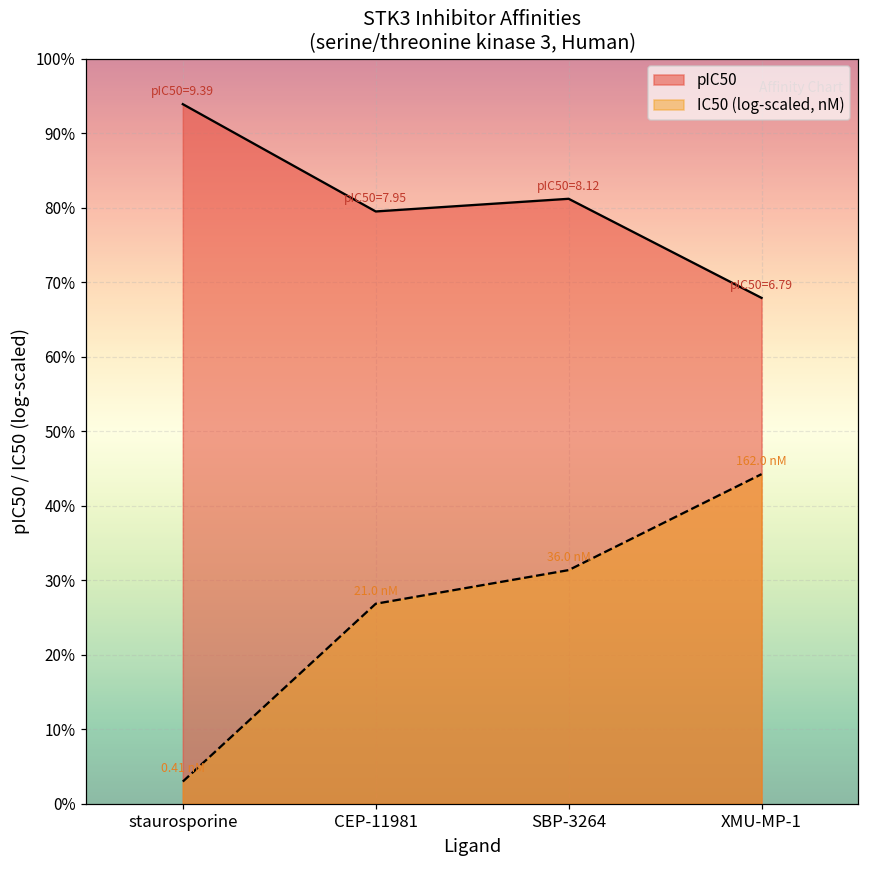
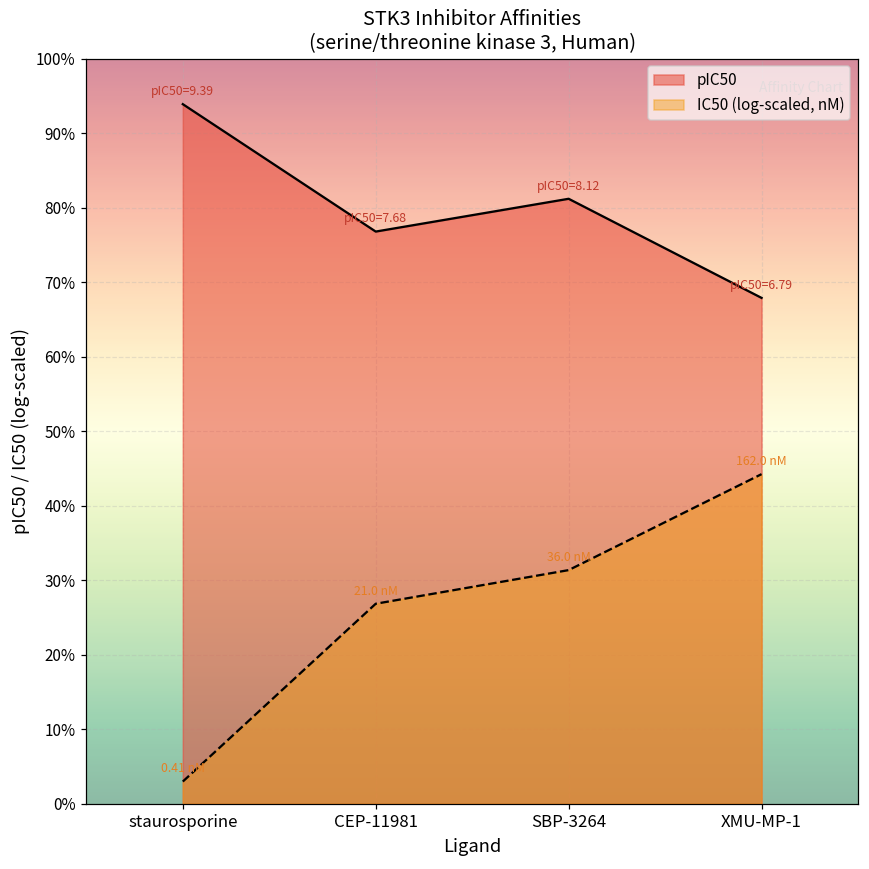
pIC50, CEP-11981: 7.95 -> 7.68
